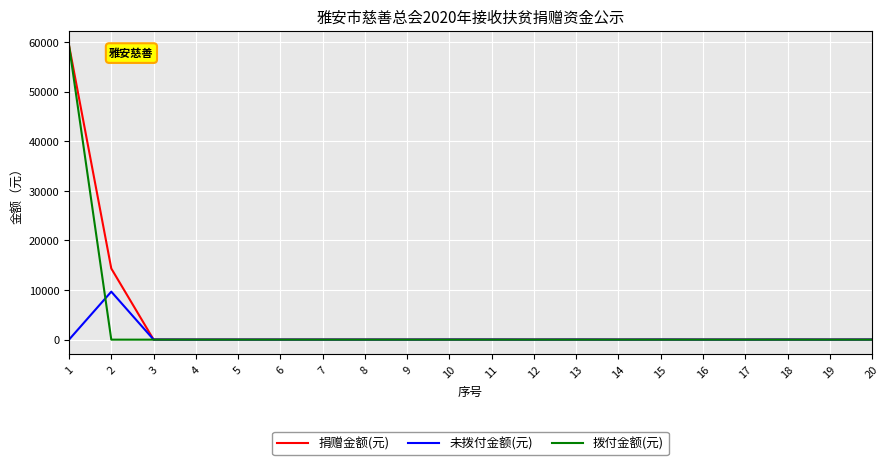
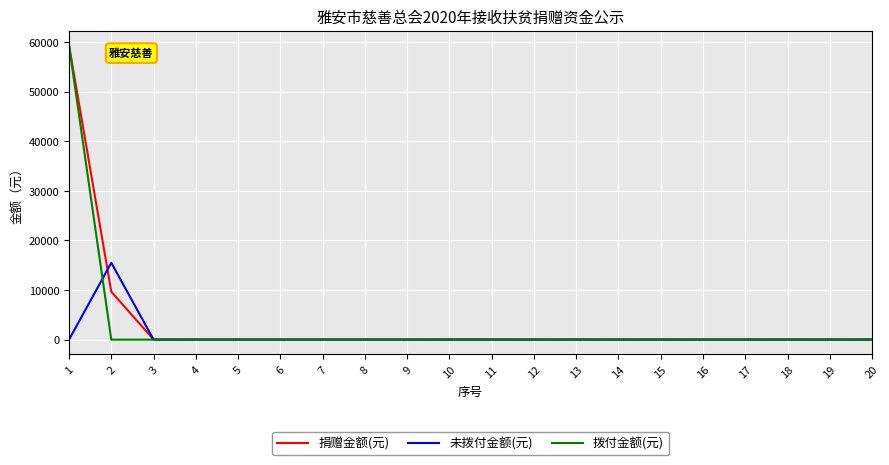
捐赠金额(元), 2: 14000 -> 10000
未拨付金额(元), 2: 10000 -> 16000
